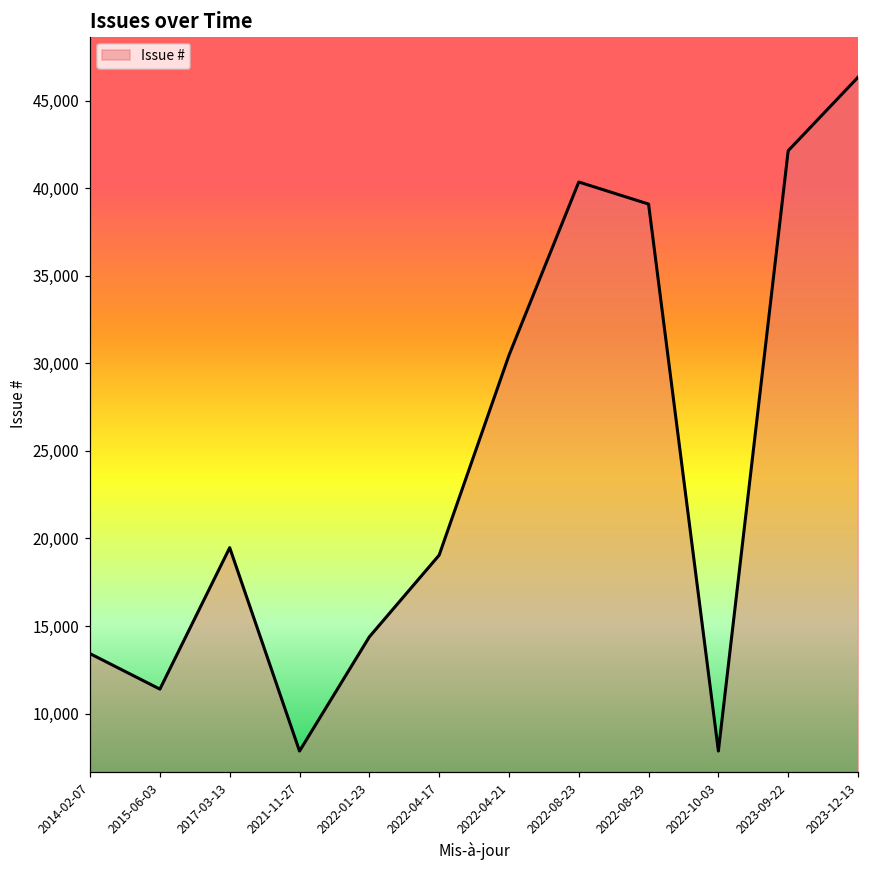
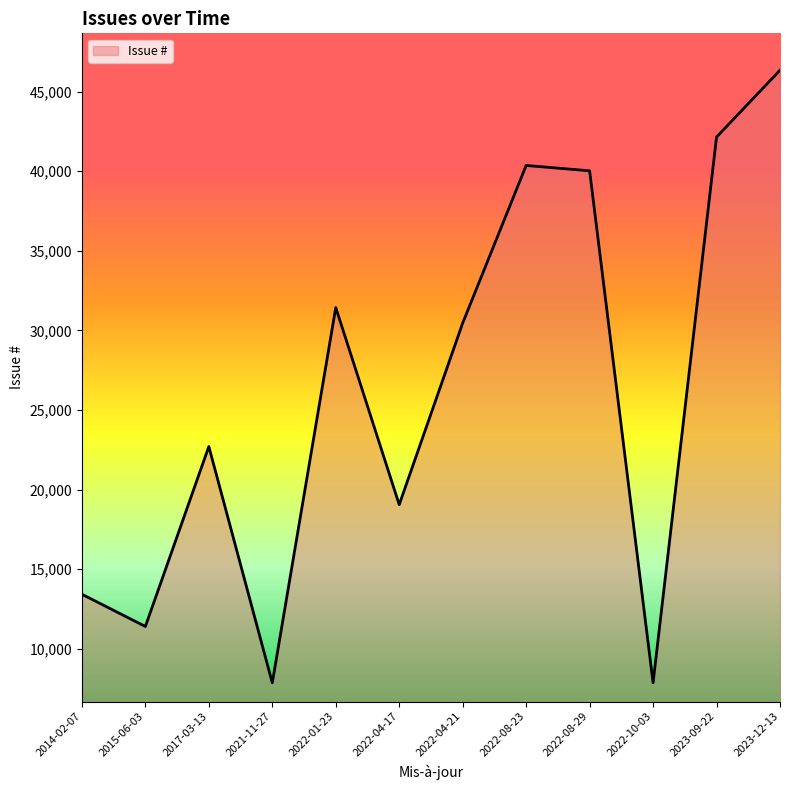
2017-03-13: 19,500 -> 22,700
2022-01-23: 14,400 -> 31,400
2022-08-29: 39,100 -> 40,000
